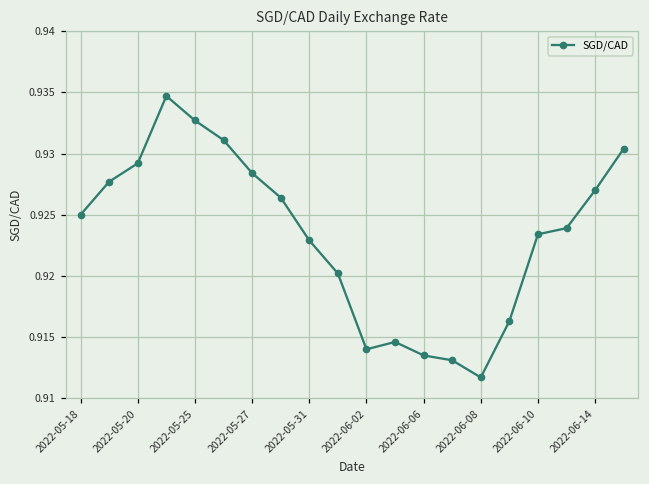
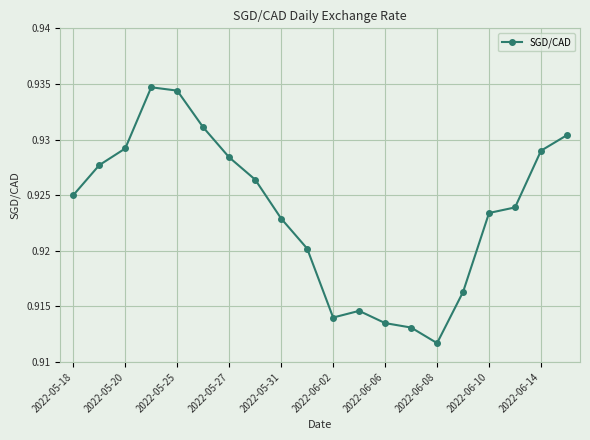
2022-05-25: 0.9327 -> 0.9344
2022-06-14: 0.927 -> 0.929
